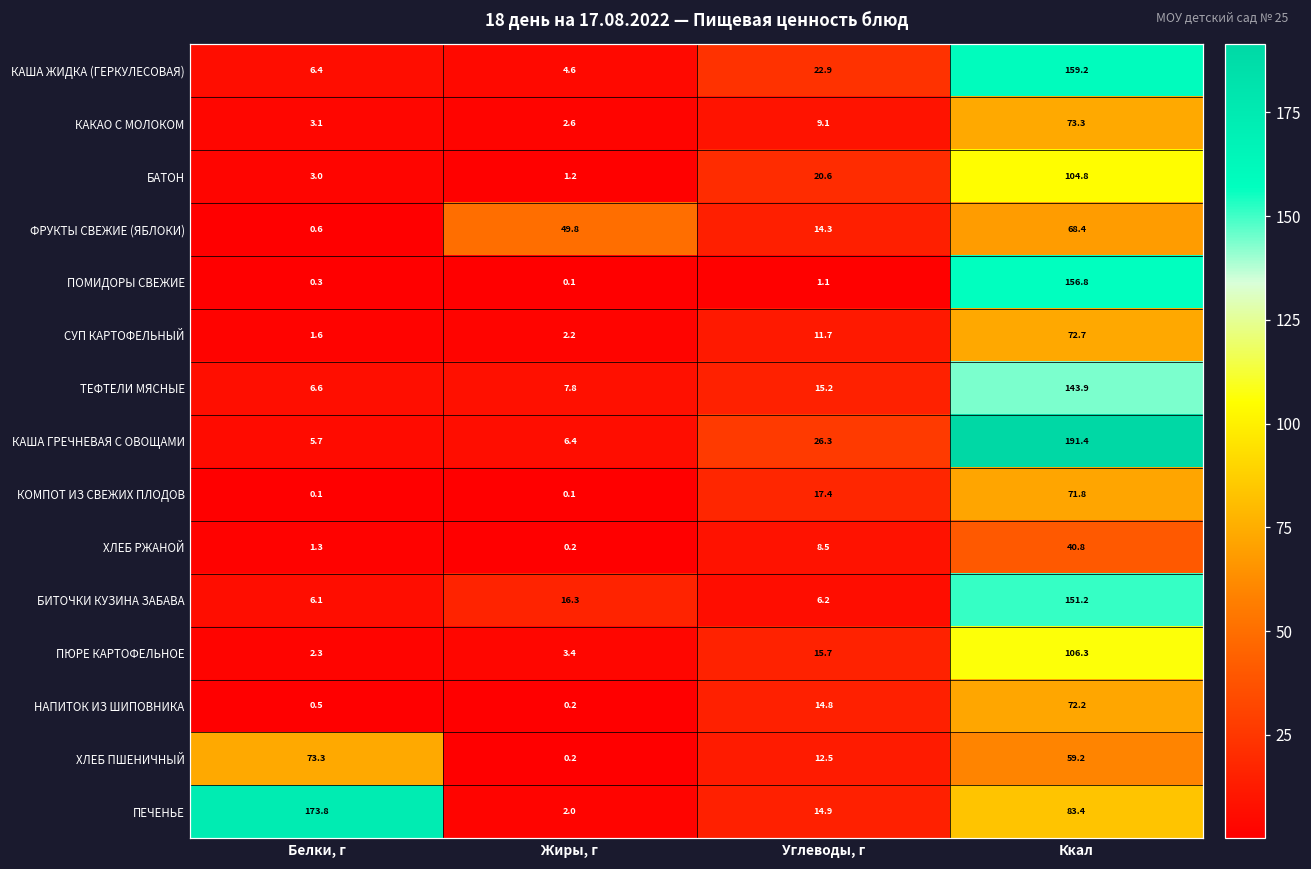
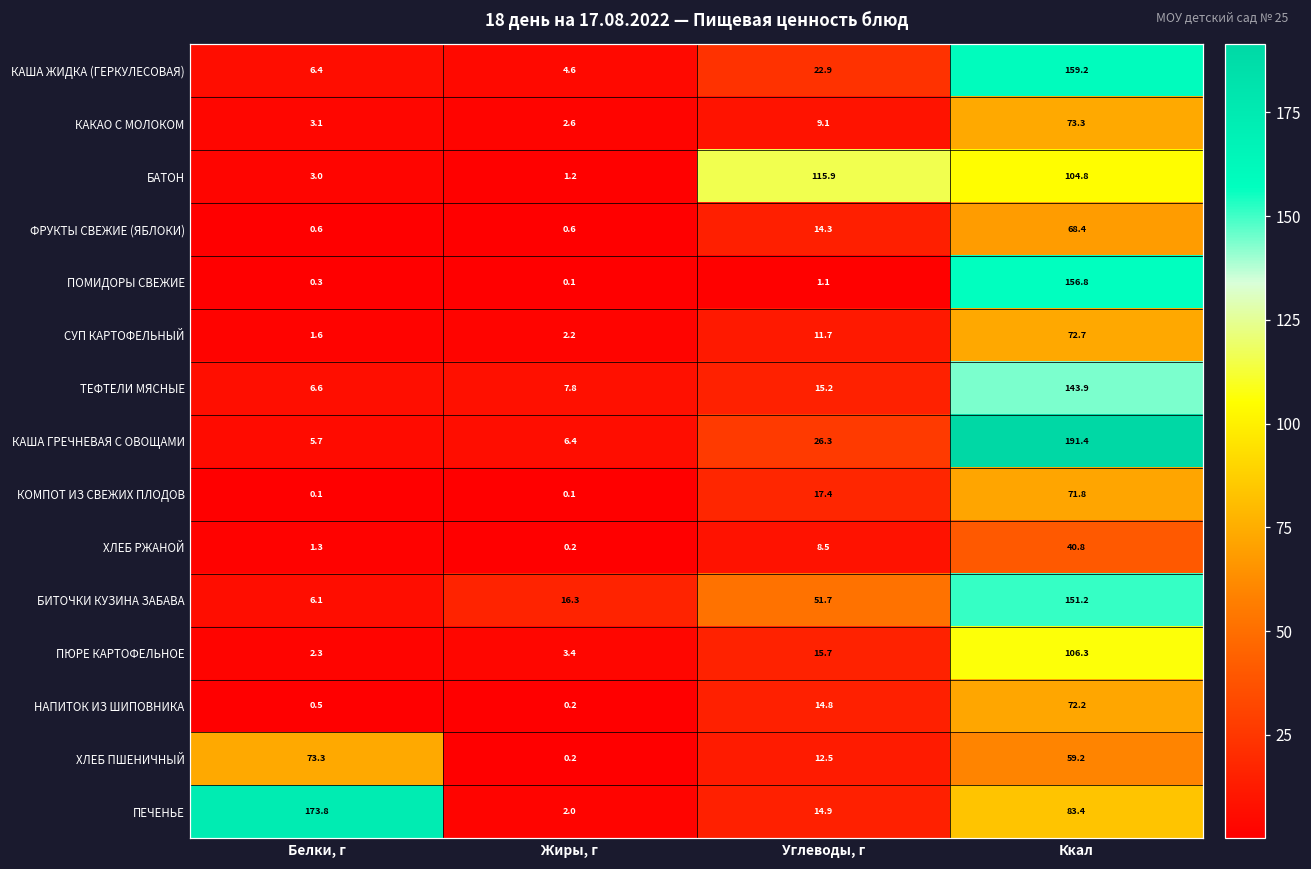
БАТОН, Углеводы, г: 20.6 -> 115.9
ФРУКТЫ СВЕЖИЕ (ЯБЛОКИ), Жиры, г: 49.8 -> 0.6
БИТОЧКИ КУЗИНА ЗАБАВА, Углеводы, г: 6.2 -> 51.7
